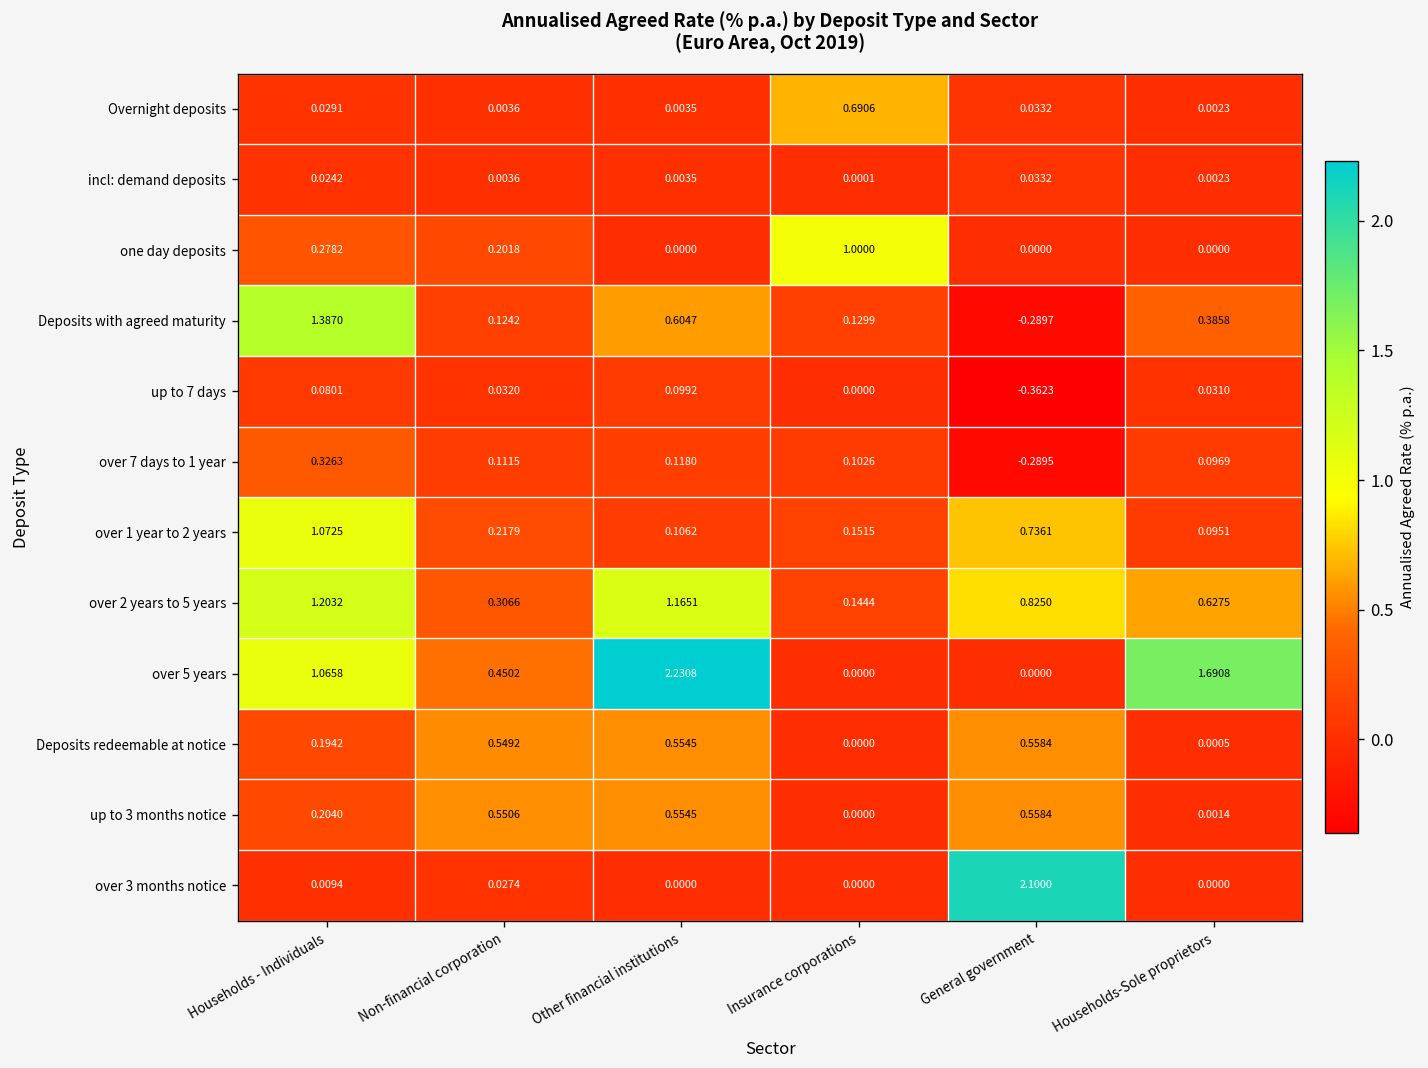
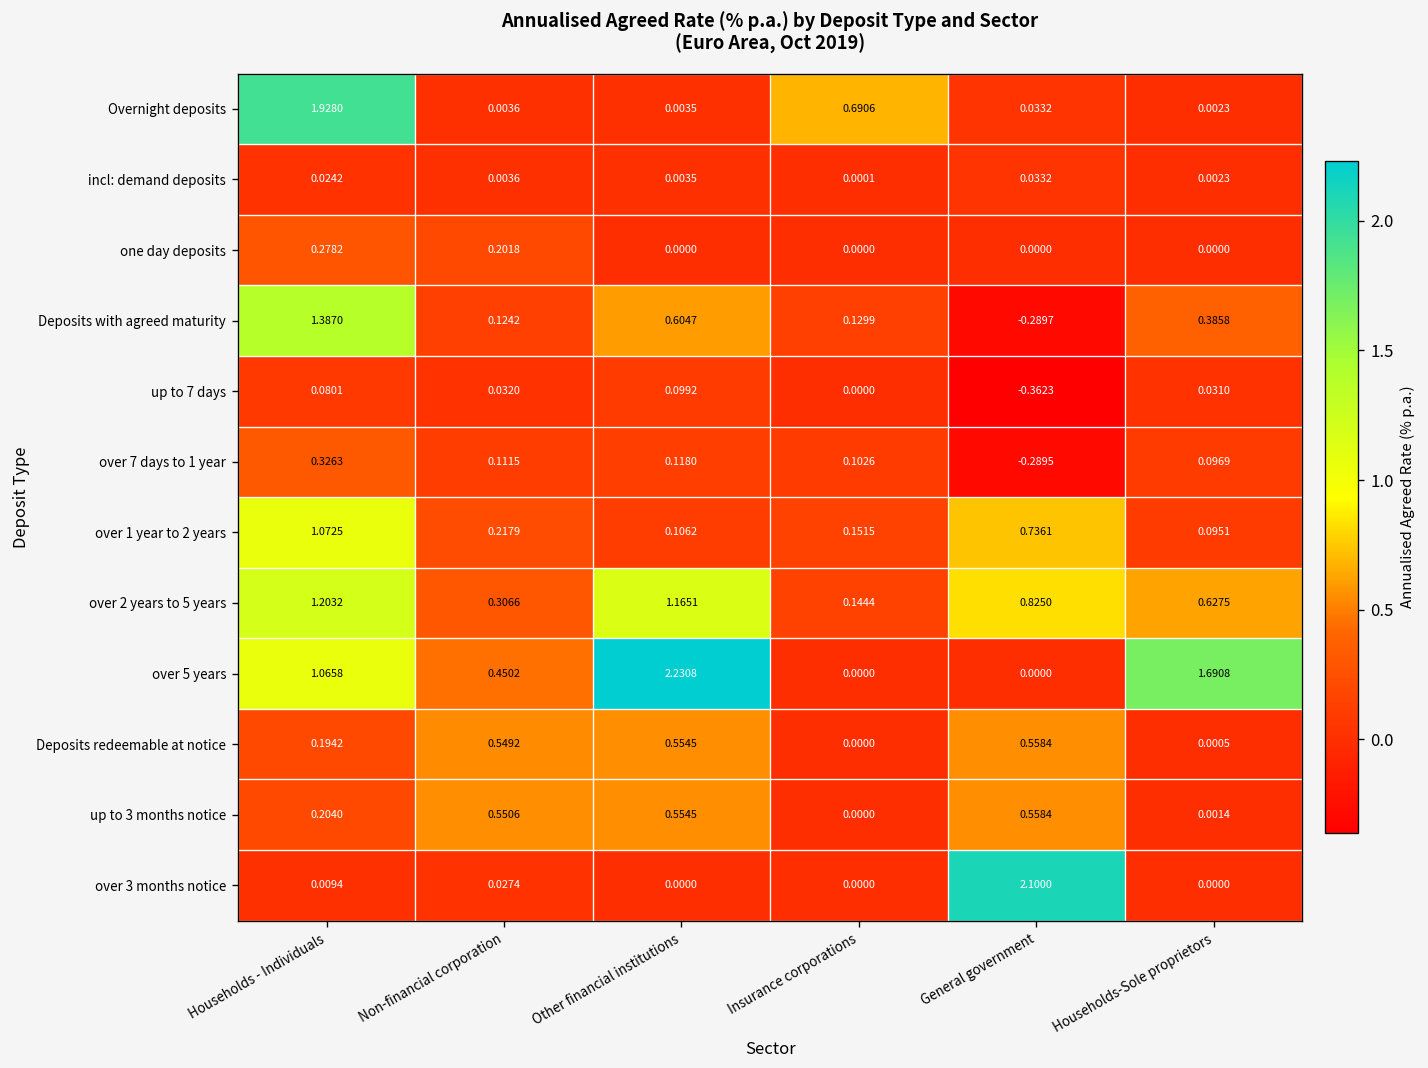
Overnight deposits, Households - Individuals: 0.0291 -> 1.9280
one day deposits, Insurance corporations: 1.0000 -> 0.0000
